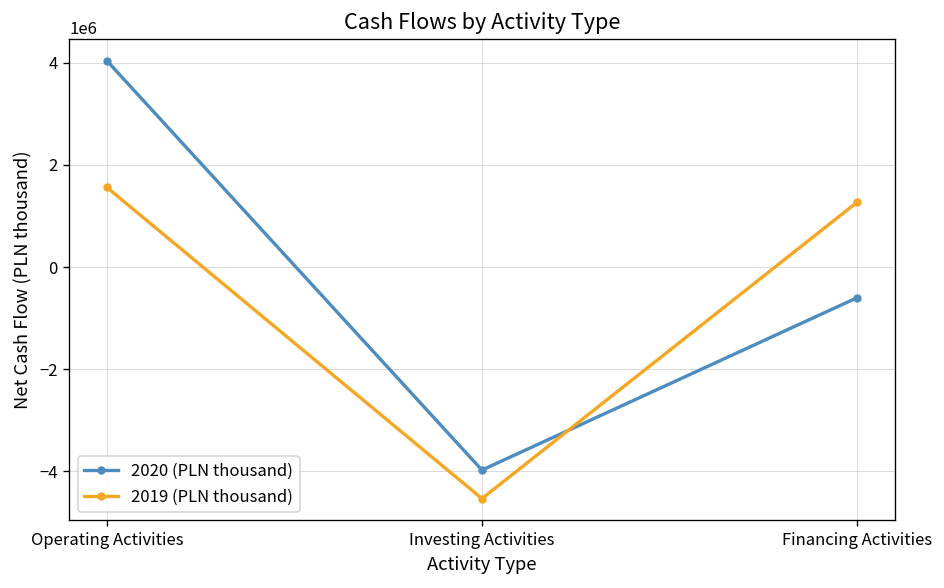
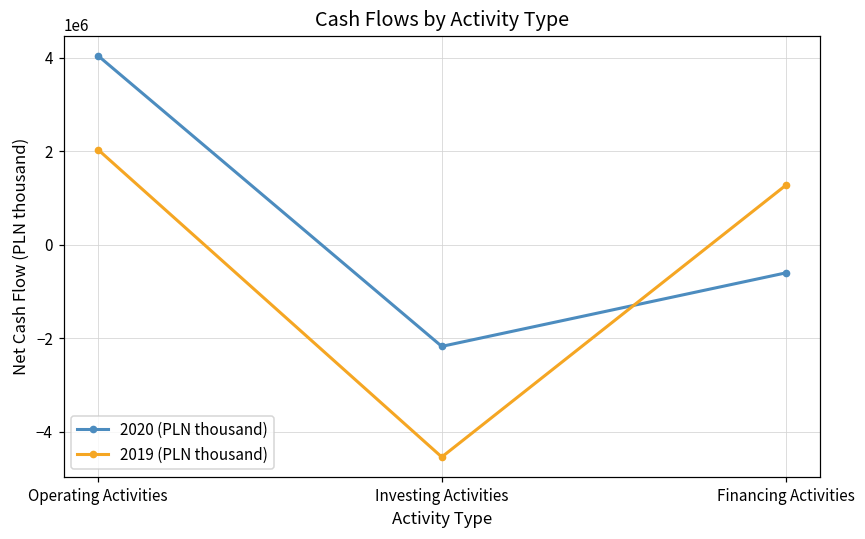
2019 (PLN thousand), Operating Activities: 1600000 -> 2000000
2020 (PLN thousand), Investing Activities: -4000000 -> -2200000
